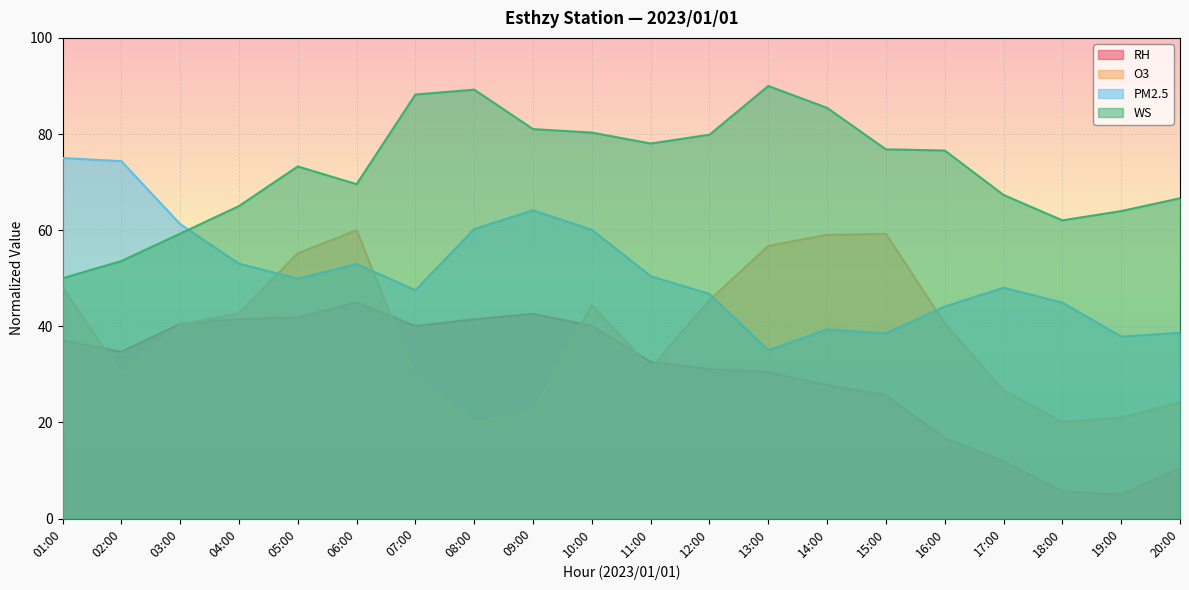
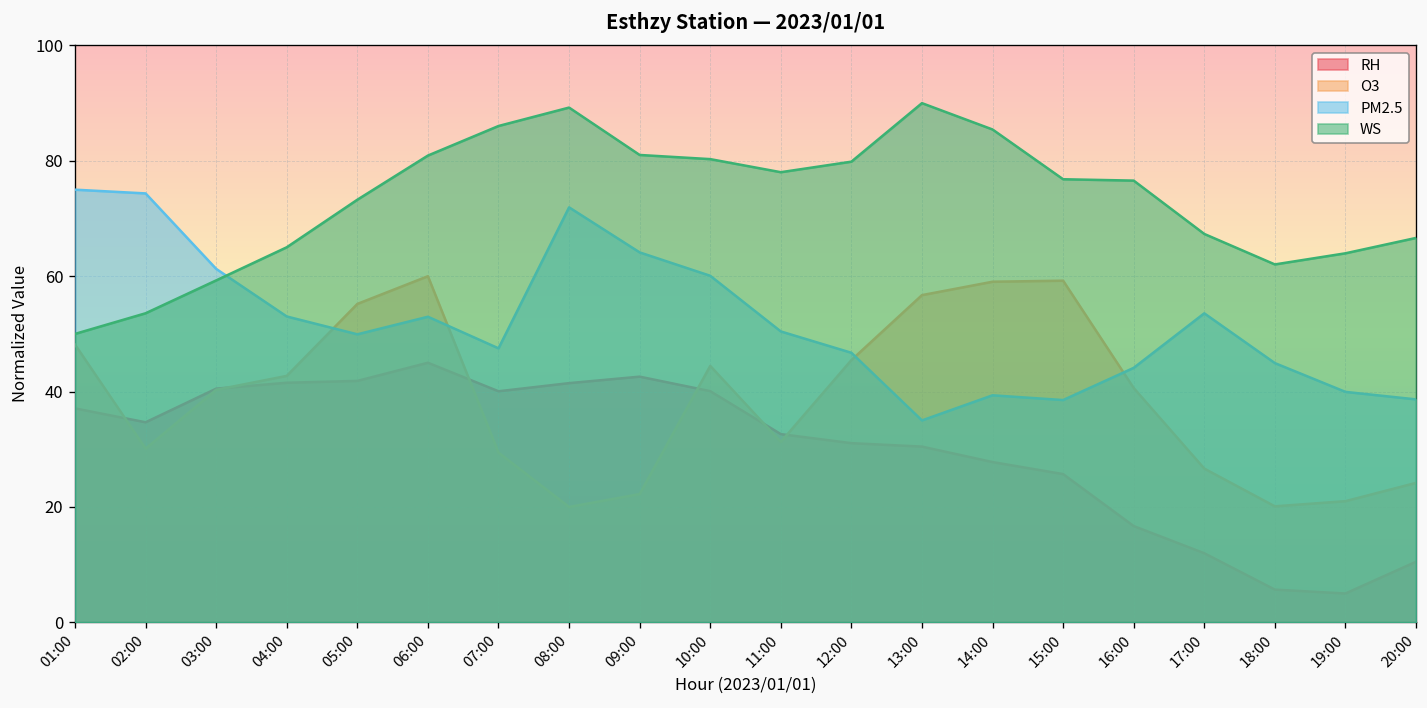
WS, 06:00: 70 -> 81
WS, 07:00: 88 -> 86
PM2.5, 08:00: 60 -> 72
PM2.5, 17:00: 48 -> 54
PM2.5, 19:00: 38 -> 40
